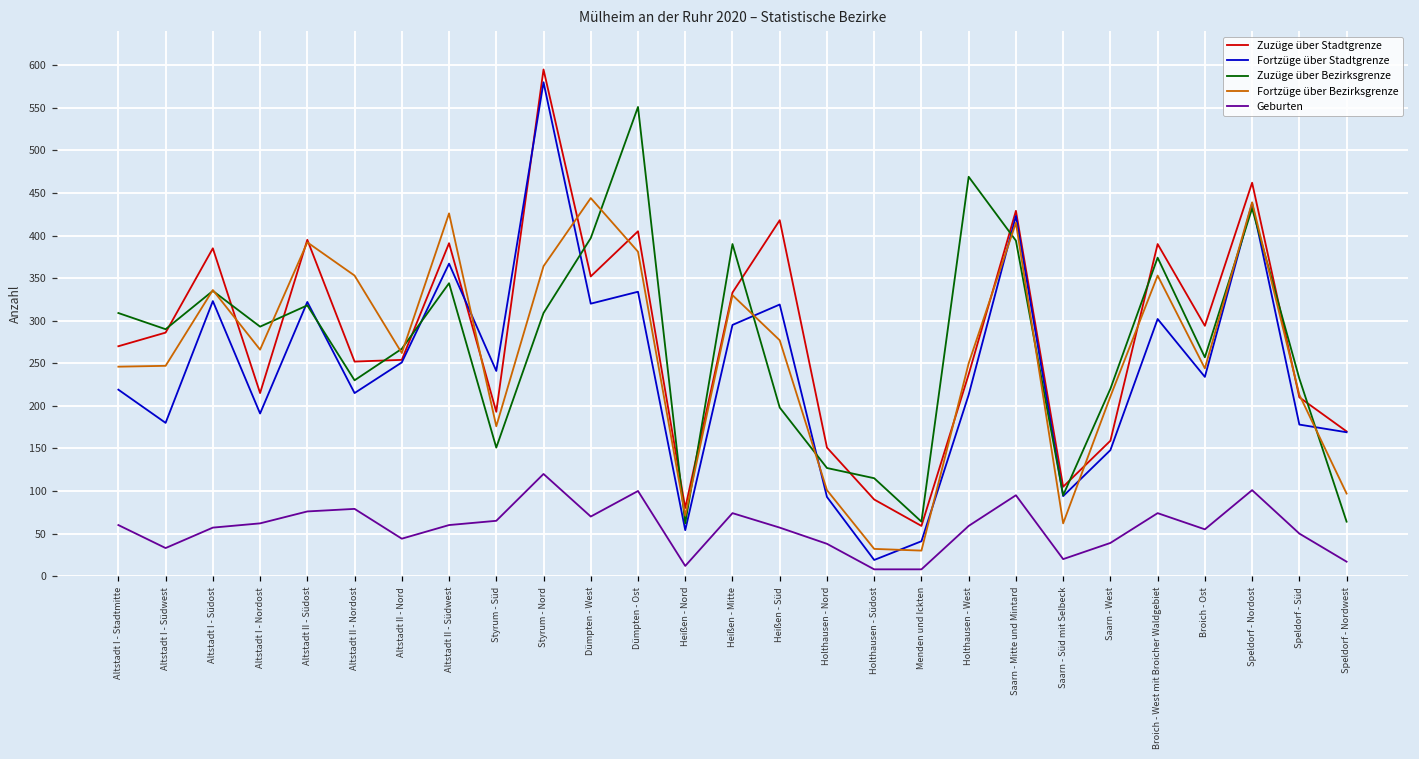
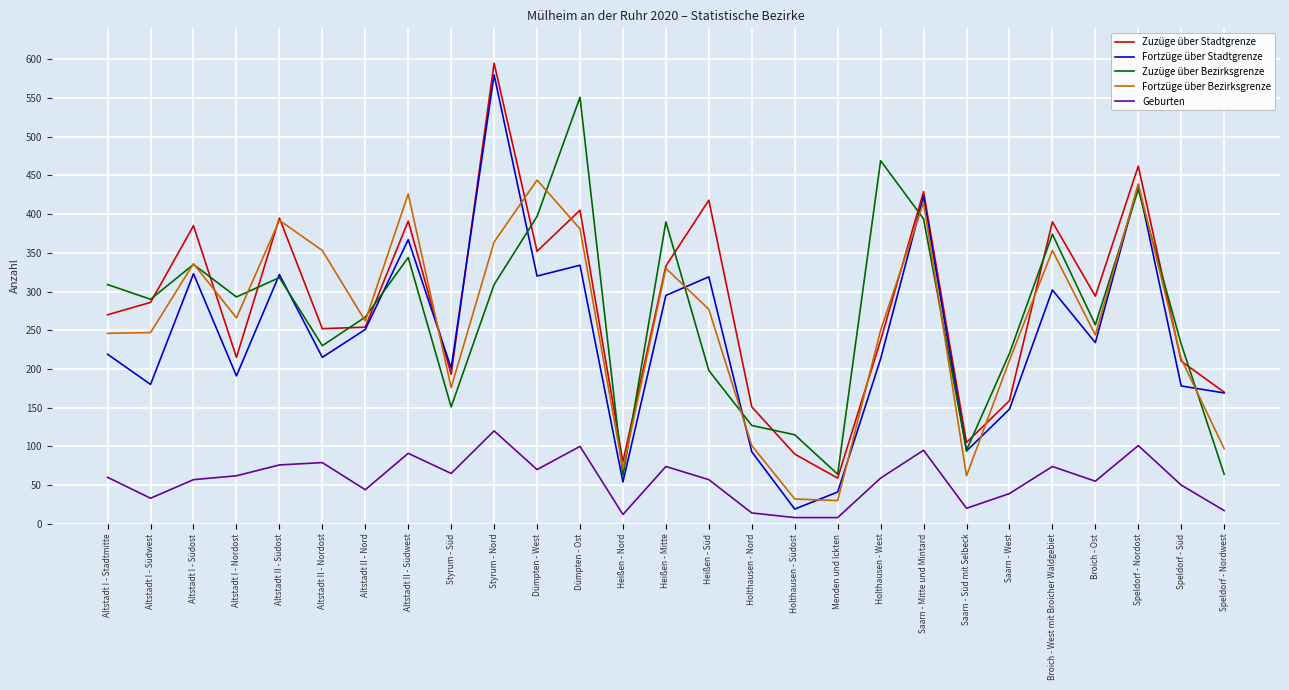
Geburten, Altstadt II - Südwest: 60 -> 90
Fortzüge über Stadtgrenze, Styrum - Süd: 240 -> 200
Geburten, Holthausen - Nord: 40 -> 10
